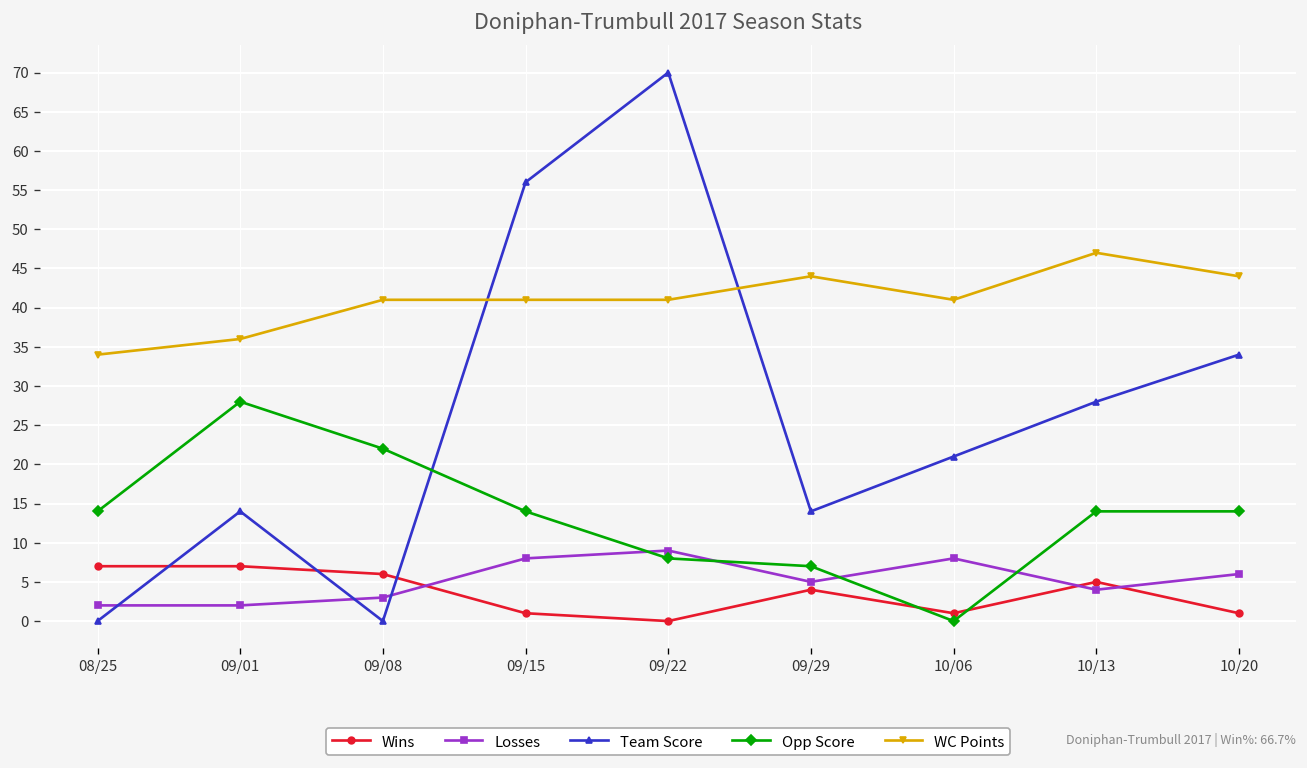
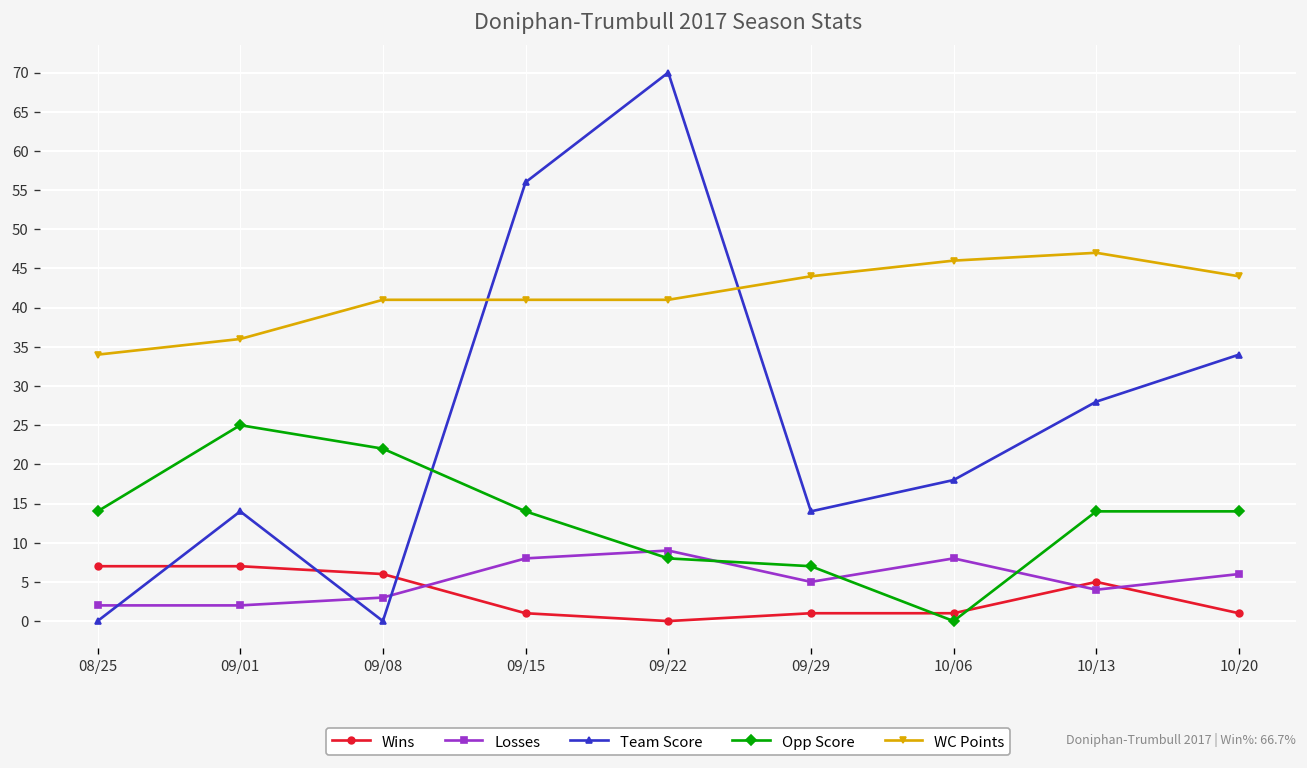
Opp Score, 09/01: 28 -> 25
Wins, 09/29: 4 -> 1
Team Score, 10/06: 21 -> 18
WC Points, 10/06: 41 -> 46
